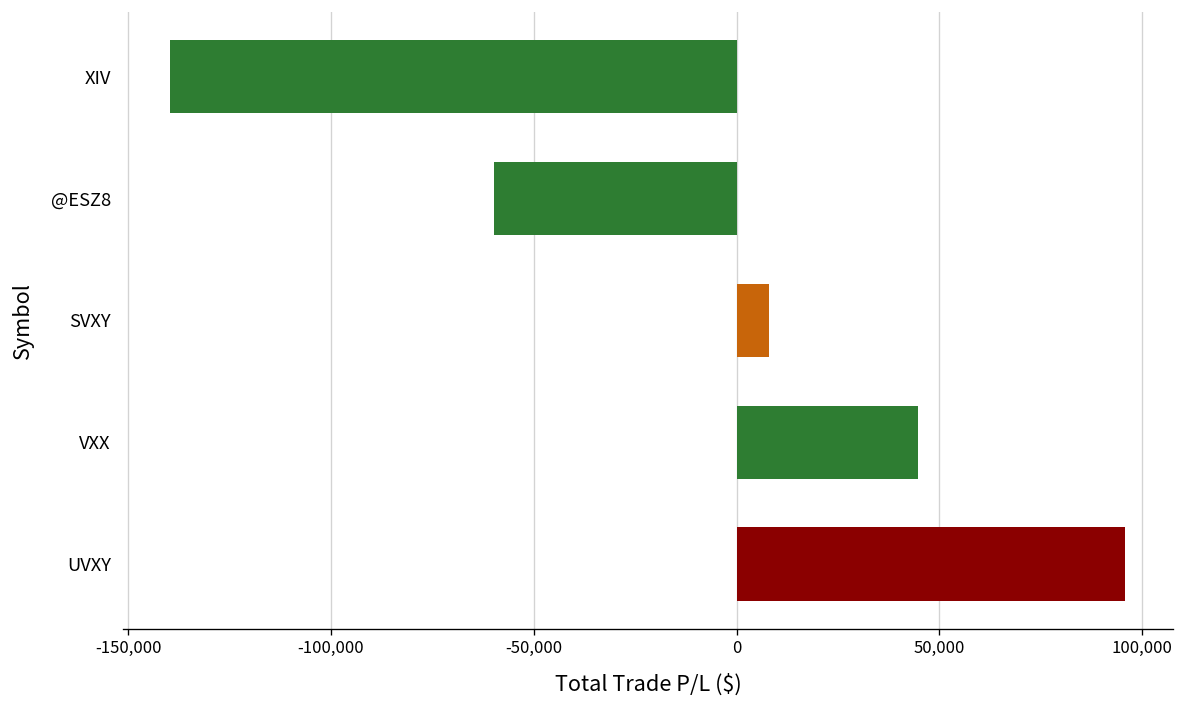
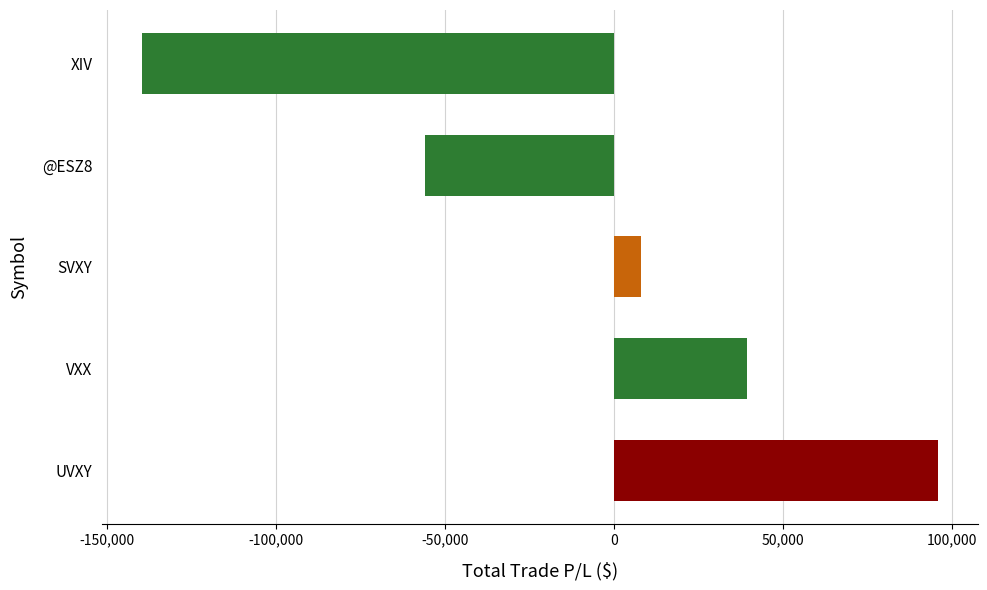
@ESZ8: -60,000 -> -56,000
VXX: 45,000 -> 39,000
